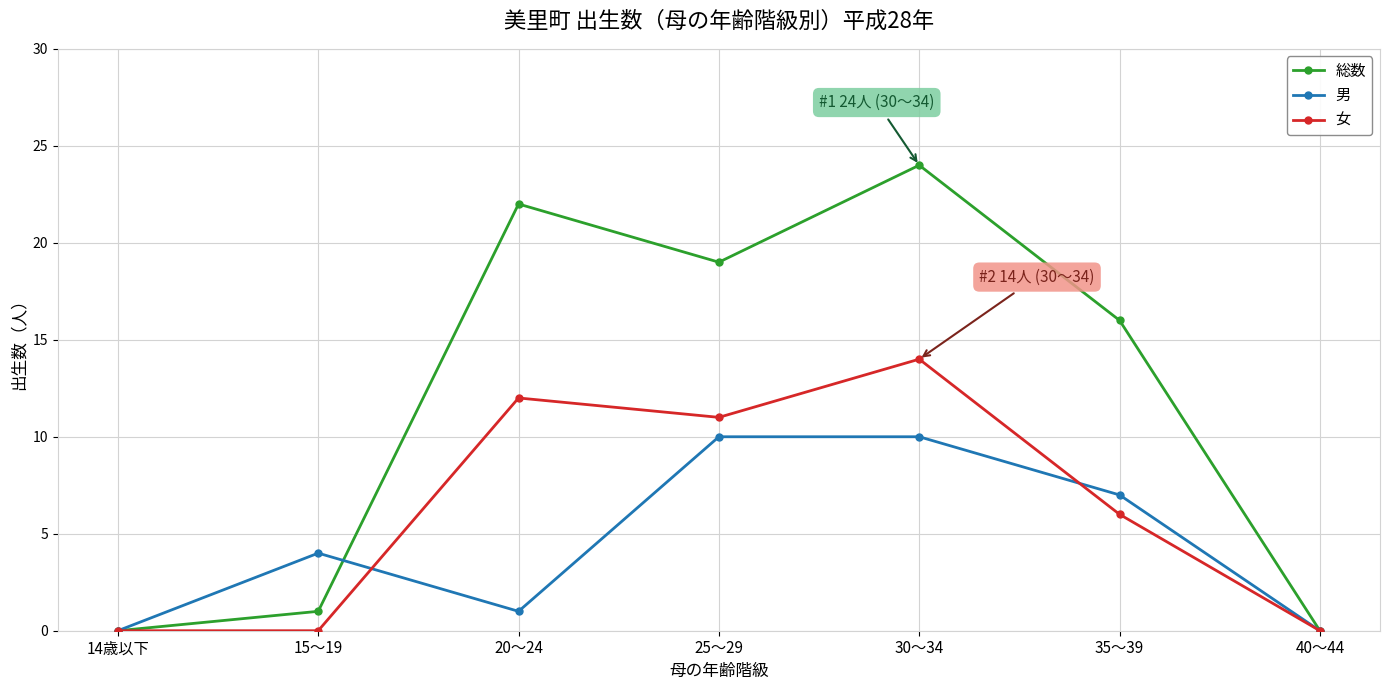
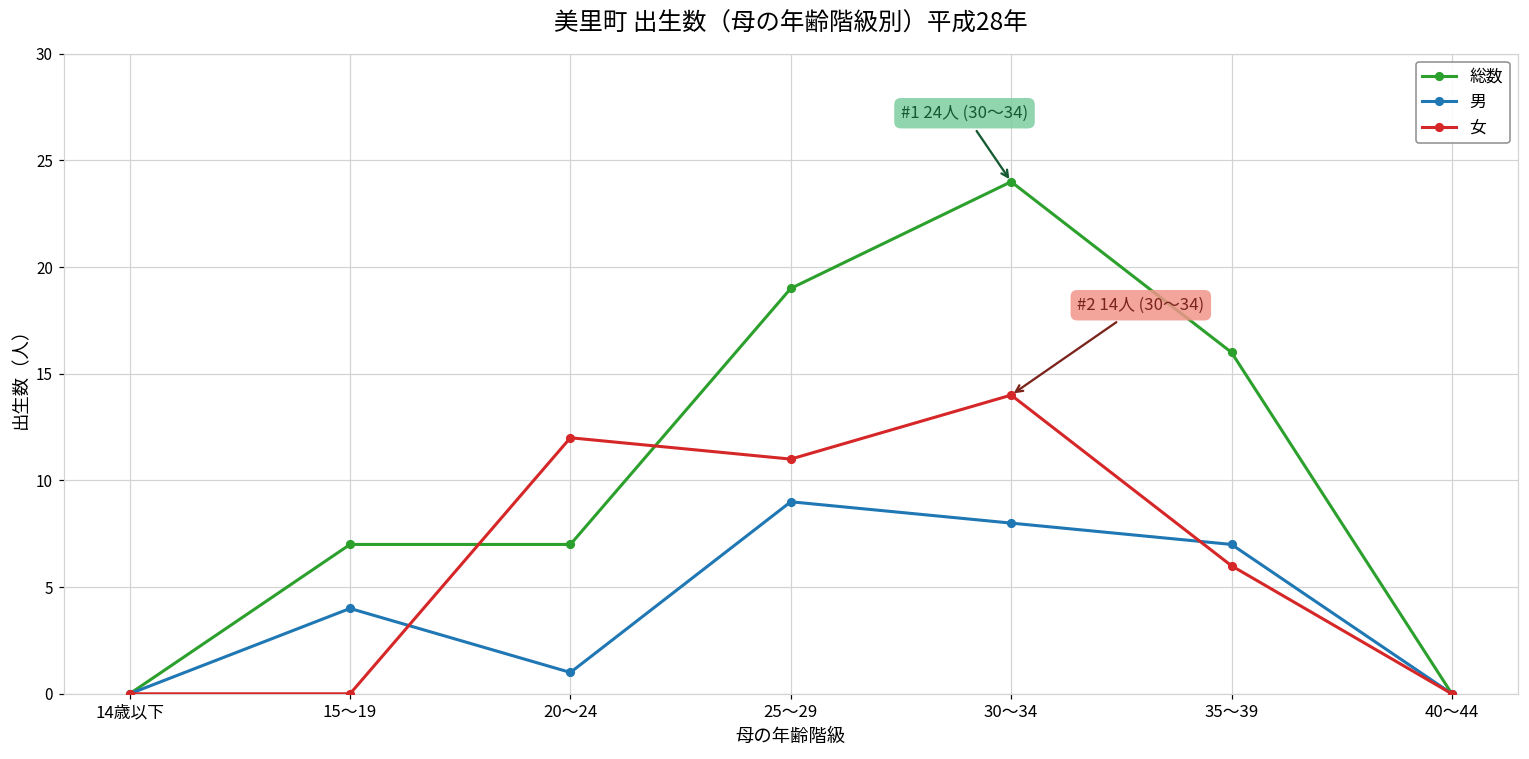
総数, 15～19: 1 -> 7
総数, 20～24: 22 -> 7
男, 25～29: 10 -> 9
男, 30～34: 10 -> 8
